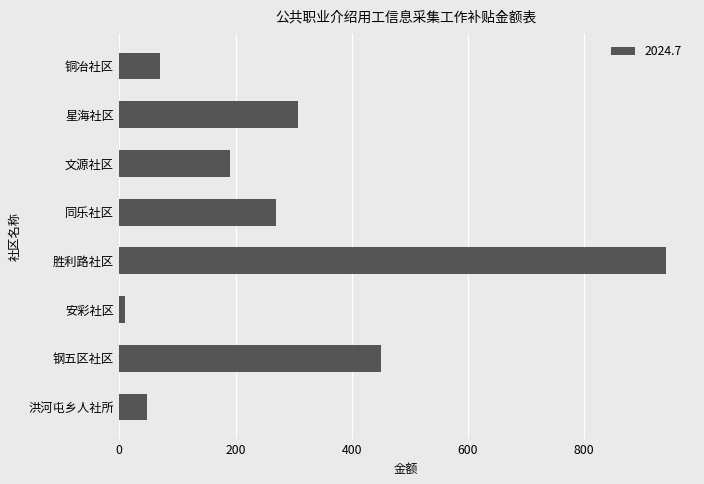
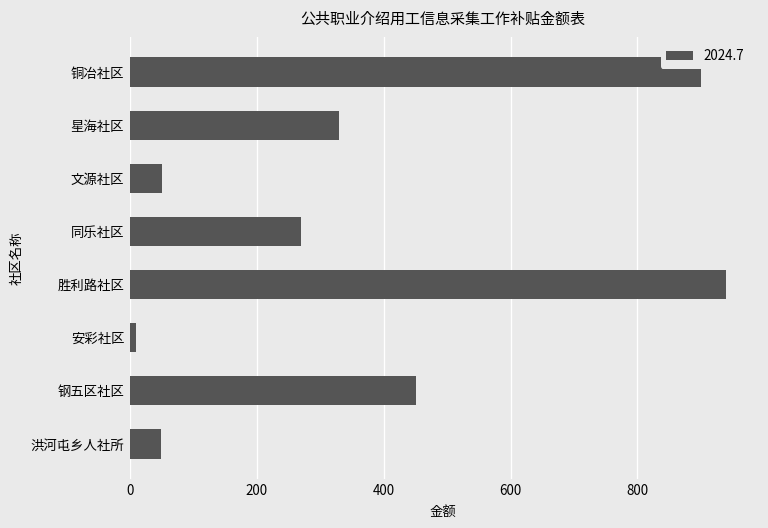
铜冶社区: 70 -> 900
星海社区: 310 -> 330
文源社区: 190 -> 50
